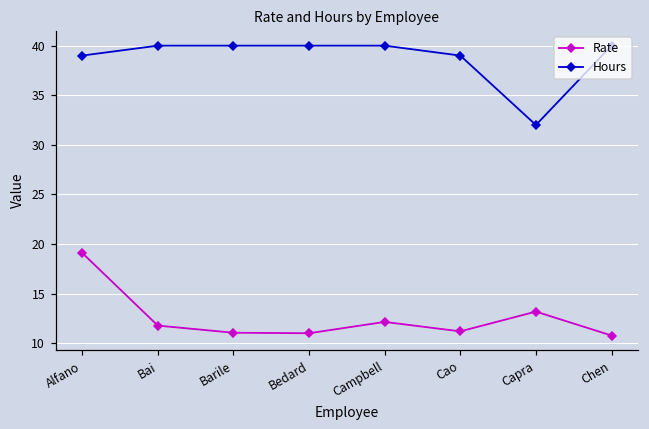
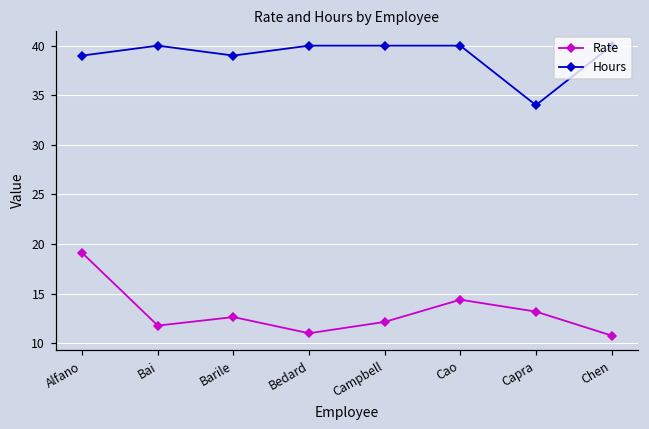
Rate, Barile: 11 -> 13
Hours, Barile: 40 -> 39
Rate, Cao: 11 -> 14
Hours, Cao: 39 -> 40
Hours, Capra: 32 -> 34
